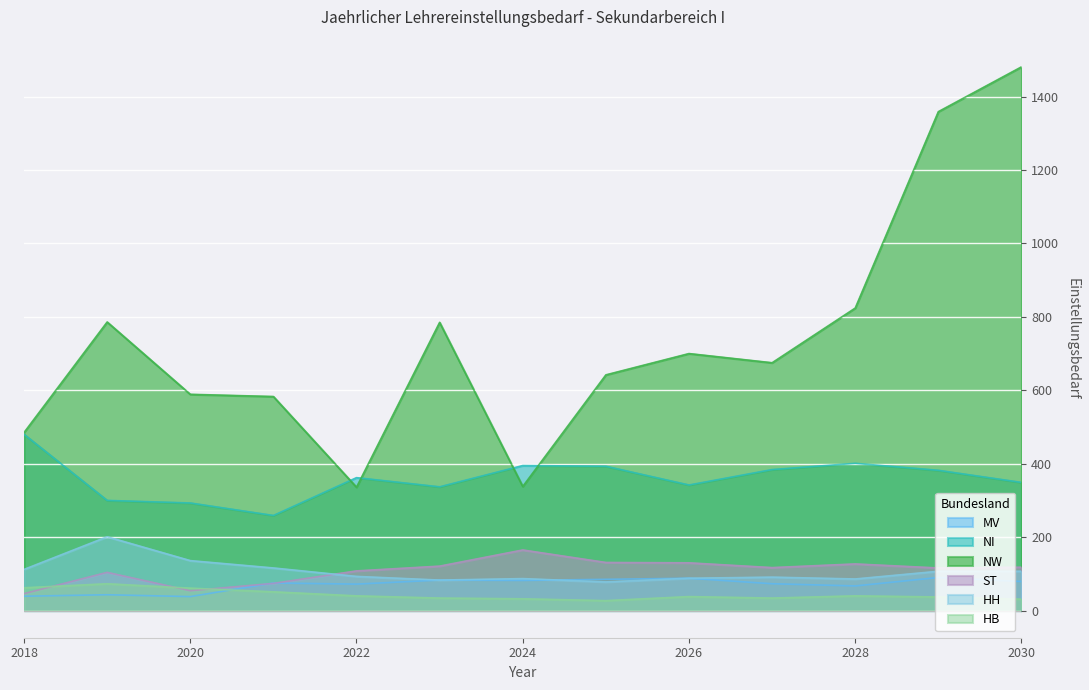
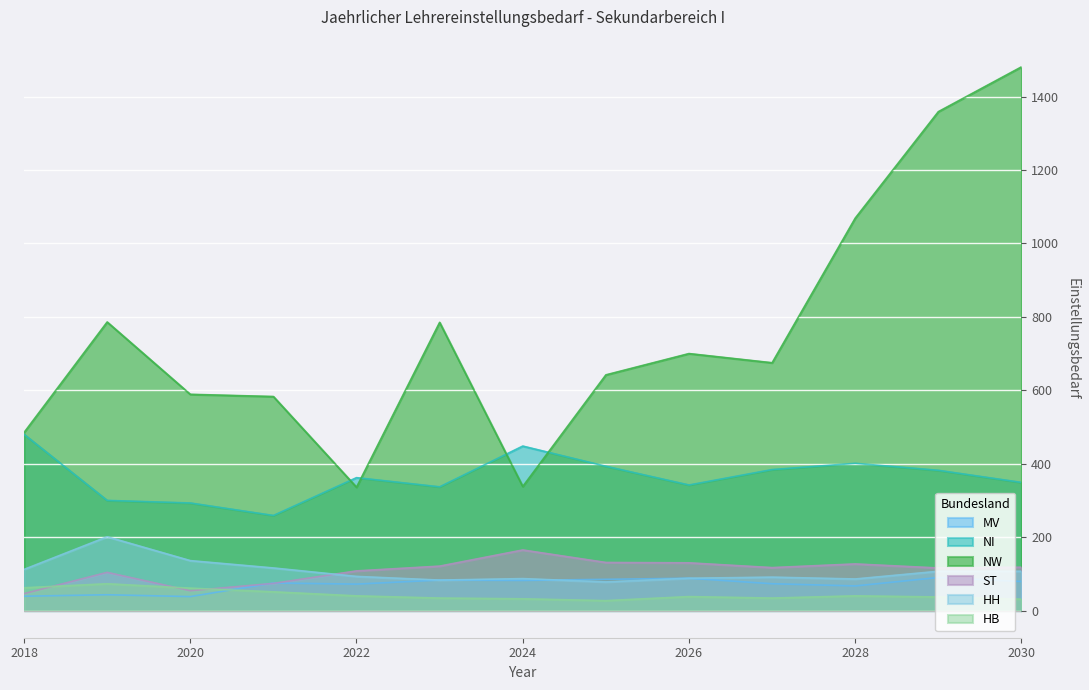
NI, 2024: 400 -> 450
NW, 2028: 820 -> 1070
